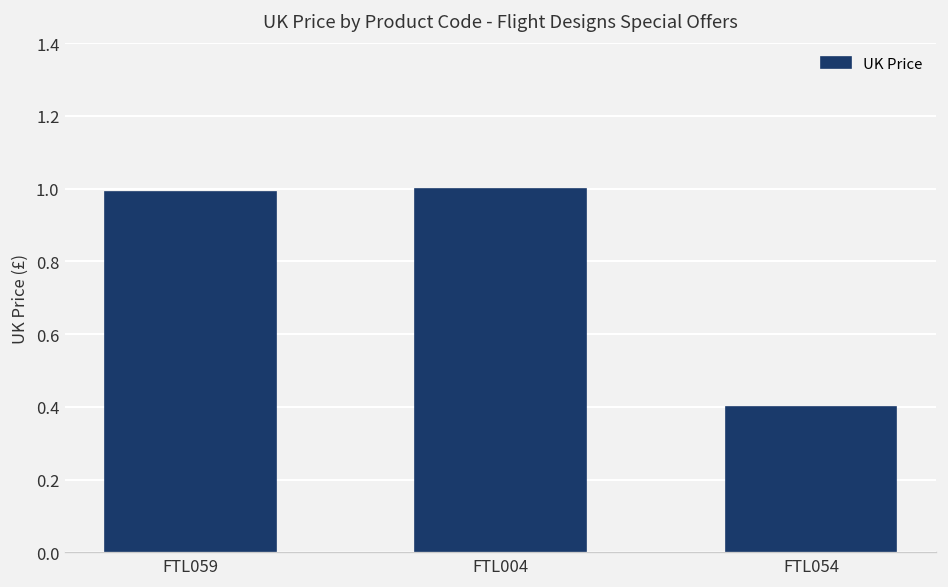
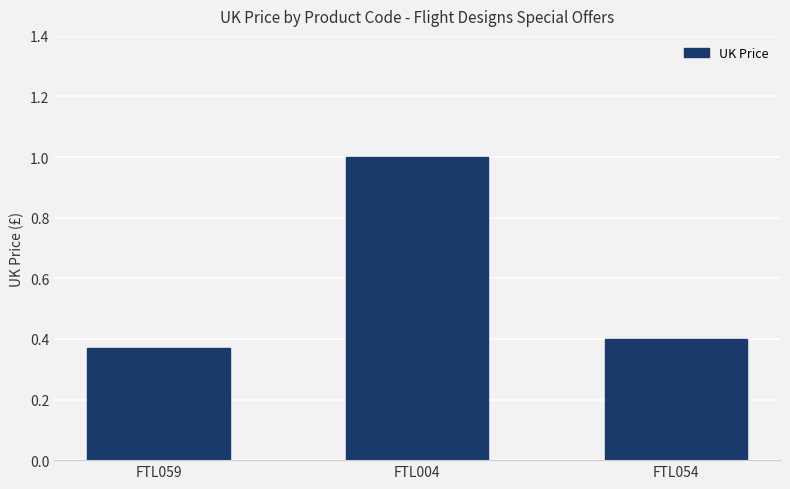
FTL059: 0.99 -> 0.37
